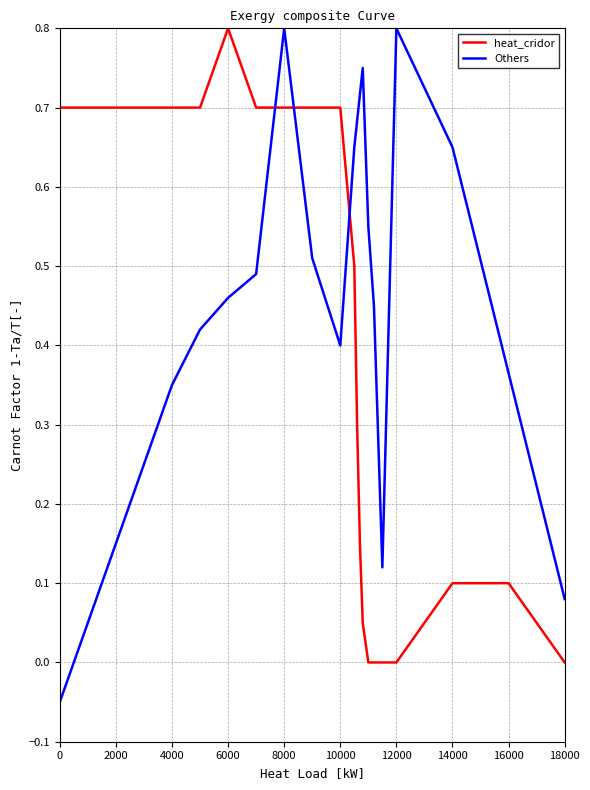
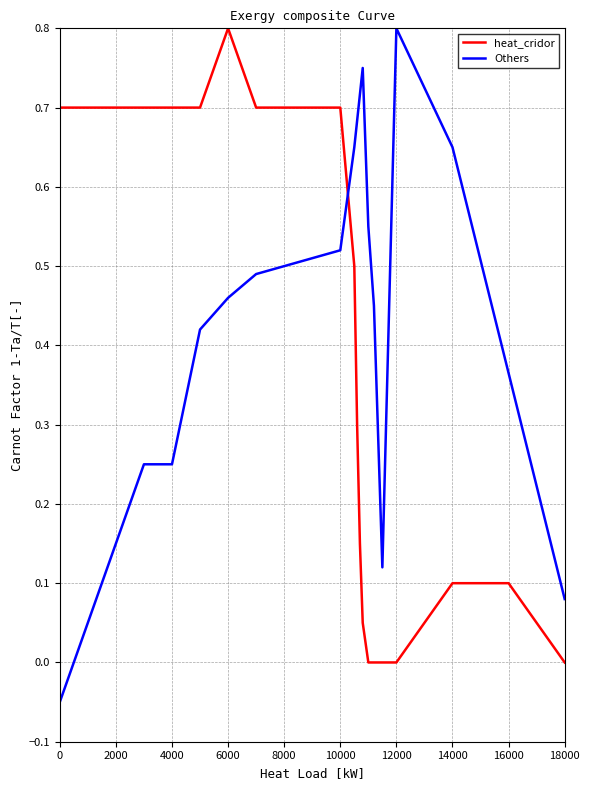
Others, 4000: 0.35 -> 0.25
Others, 8000: 0.8 -> 0.5
Others, 10000: 0.40 -> 0.52
